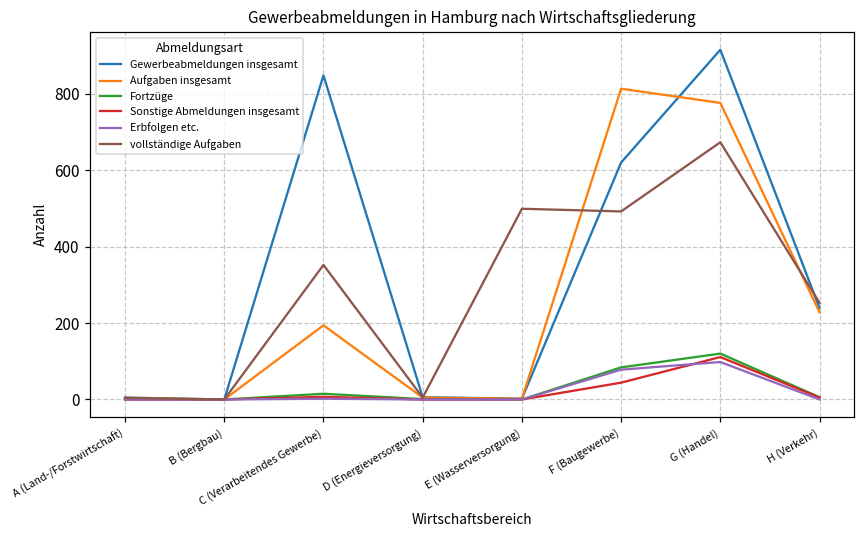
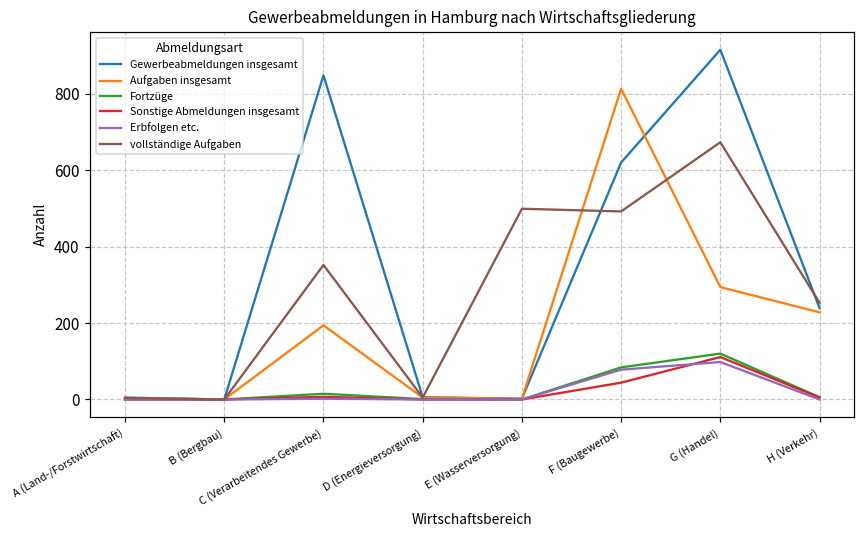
Aufgaben insgesamt, G (Handel): 780 -> 290
